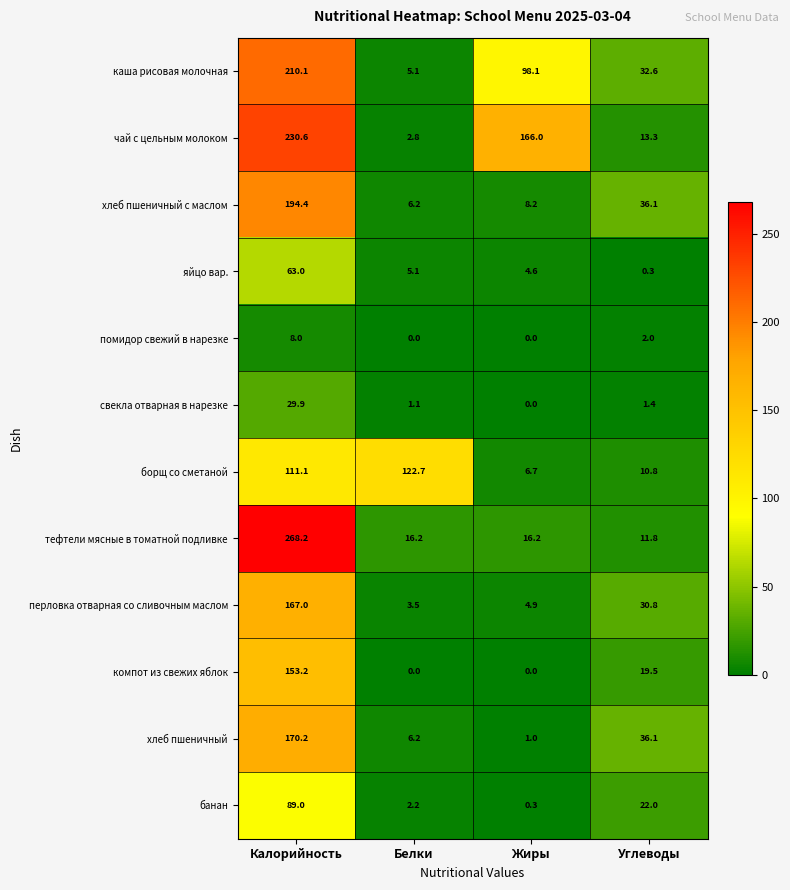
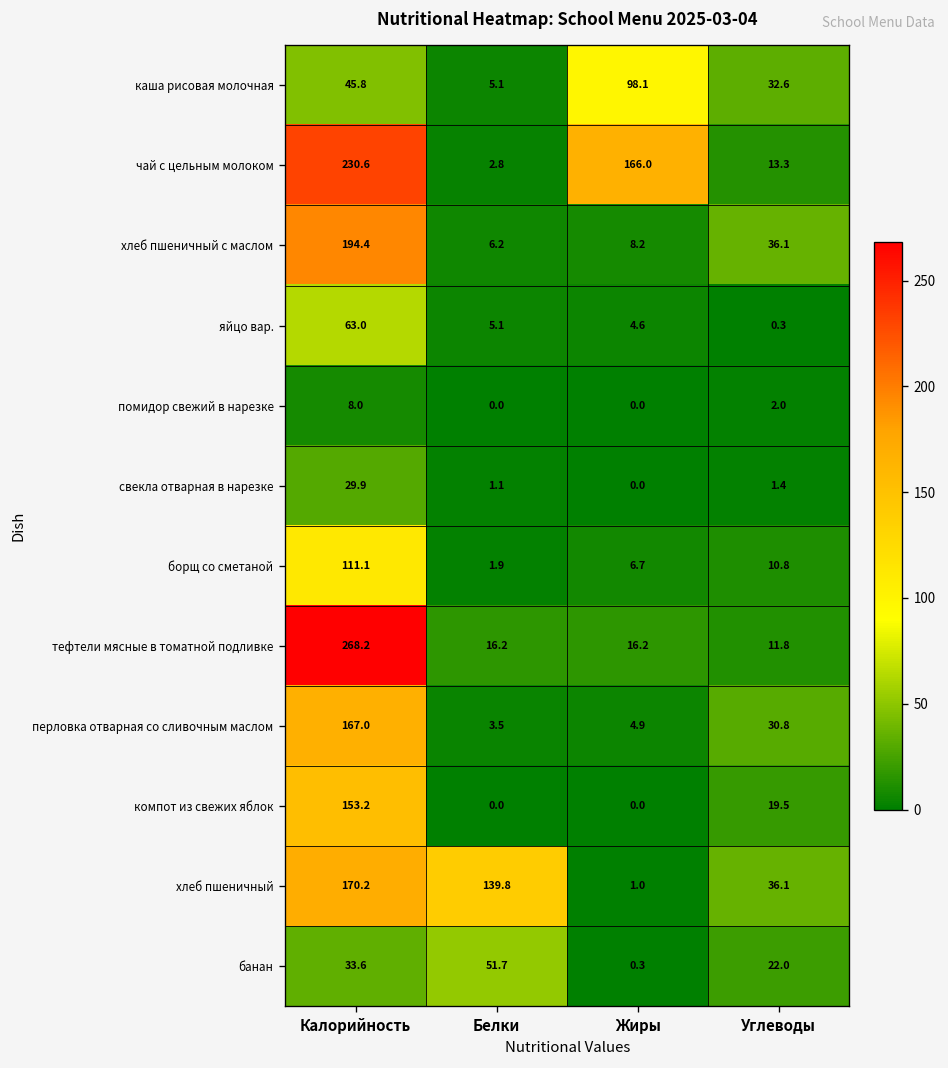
каша рисовая молочная, Калорийность: 210.1 -> 45.8
борщ со сметаной, Белки: 122.7 -> 1.9
хлеб пшеничный, Белки: 6.2 -> 139.8
банан, Калорийность: 89.0 -> 33.6
банан, Белки: 2.2 -> 51.7
